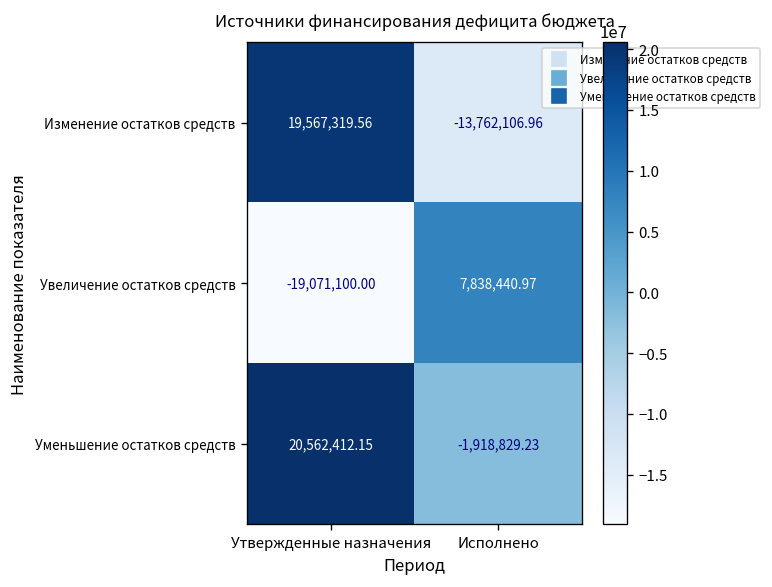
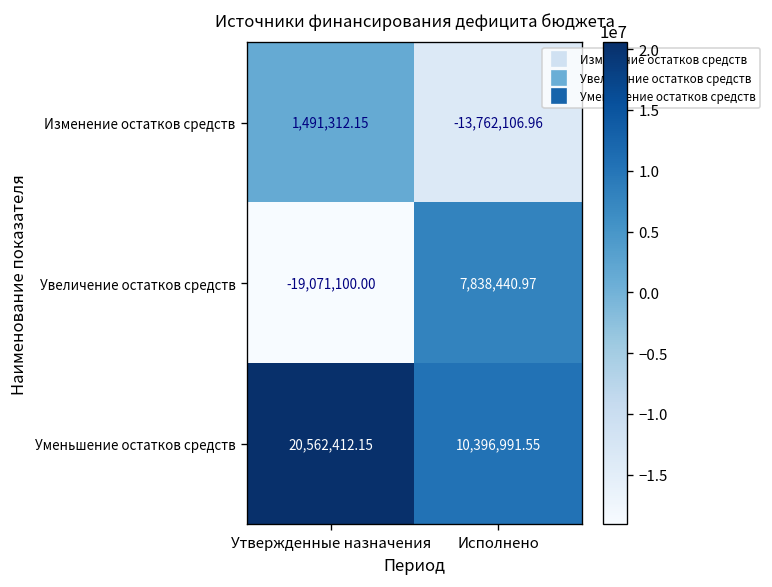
Изменение остатков средств, Утвержденные назначения: 19,567,319.56 -> 1,491,312.15
Уменьшение остатков средств, Исполнено: -1,918,829.23 -> 10,396,991.55
